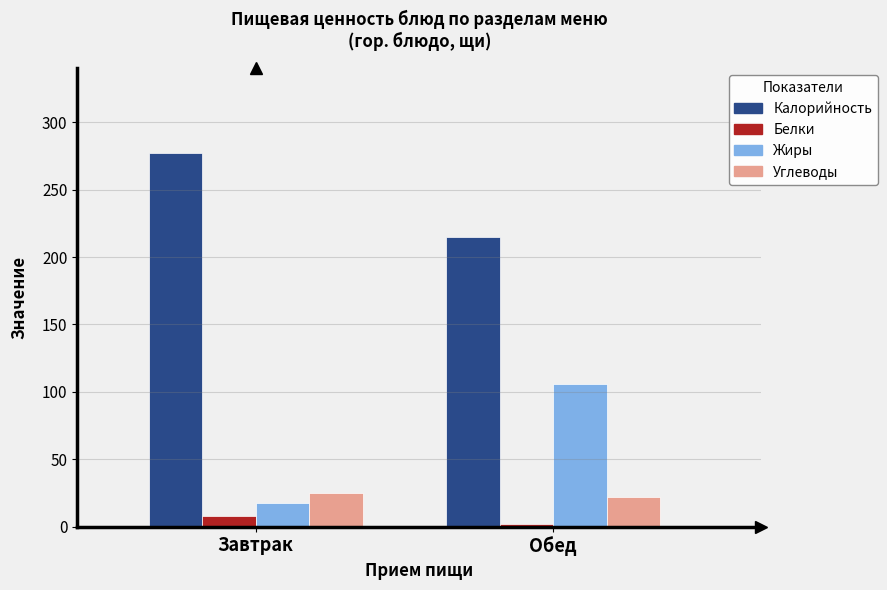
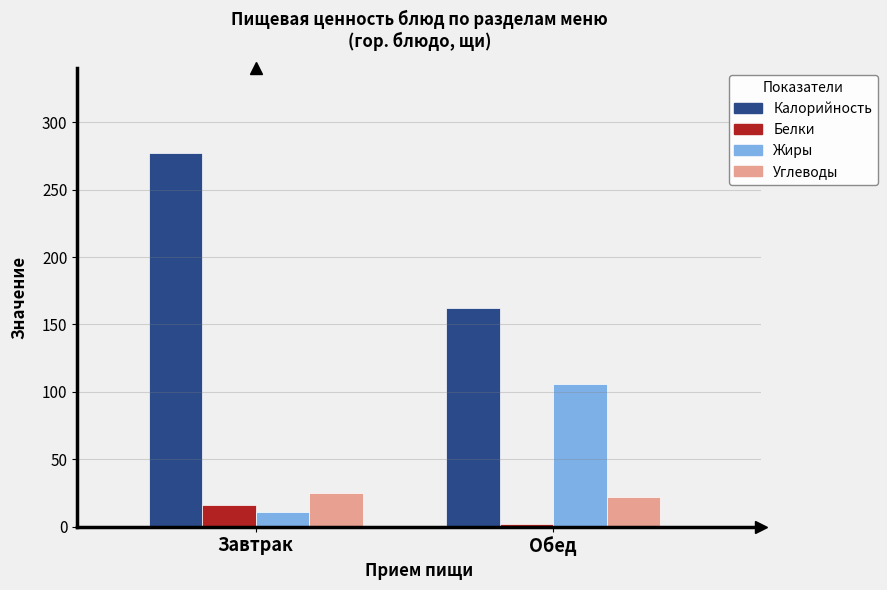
Белки, Завтрак: 8 -> 16
Жиры, Завтрак: 17 -> 11
Калорийность, Обед: 215 -> 163
